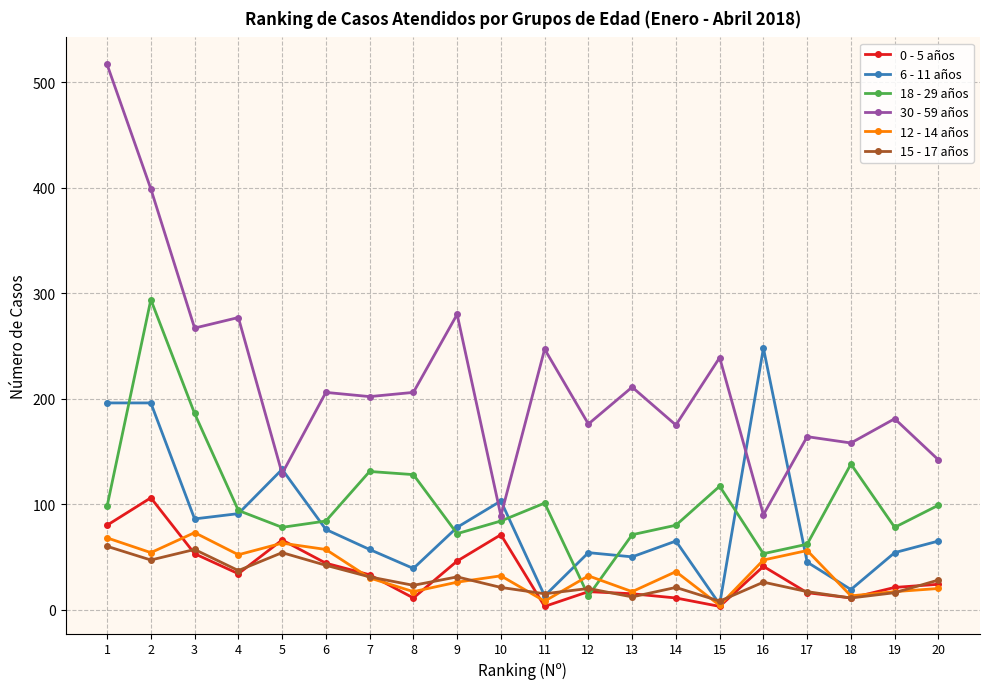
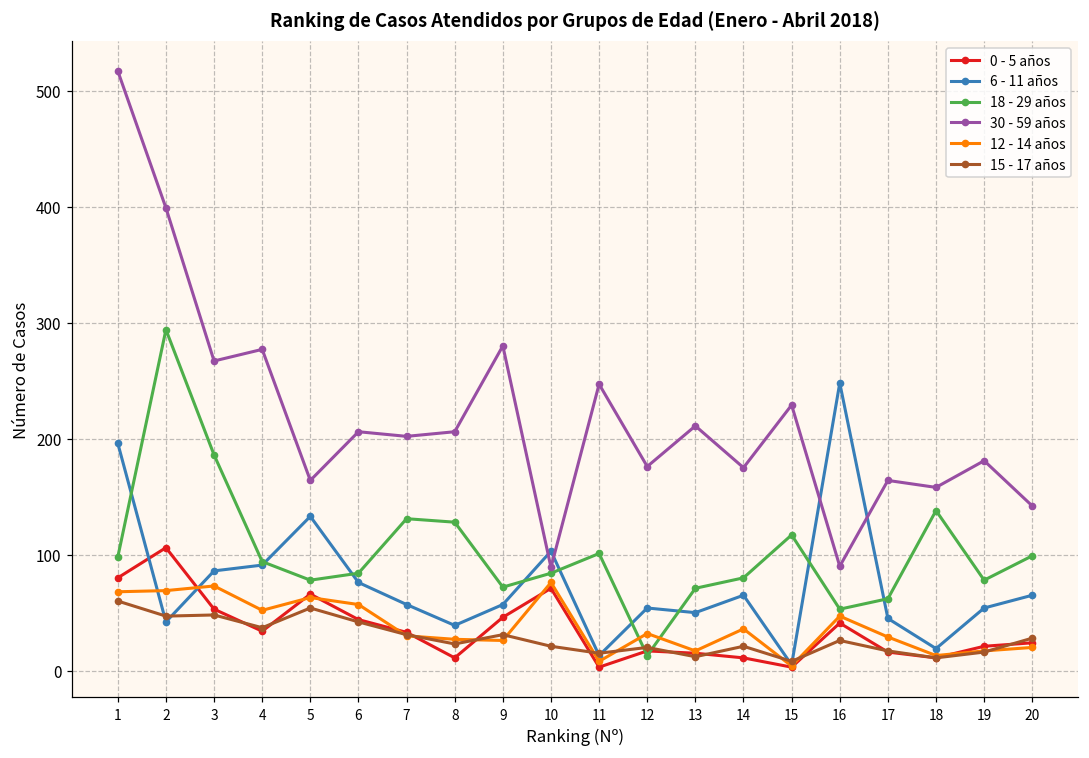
6 - 11 años, 2: 196 -> 42
12 - 14 años, 2: 54 -> 69
15 - 17 años, 3: 57 -> 48
30 - 59 años, 5: 129 -> 164
12 - 14 años, 8: 17 -> 27
6 - 11 años, 9: 78 -> 57
12 - 14 años, 10: 32 -> 76
30 - 59 años, 15: 239 -> 229
12 - 14 años, 17: 56 -> 29
